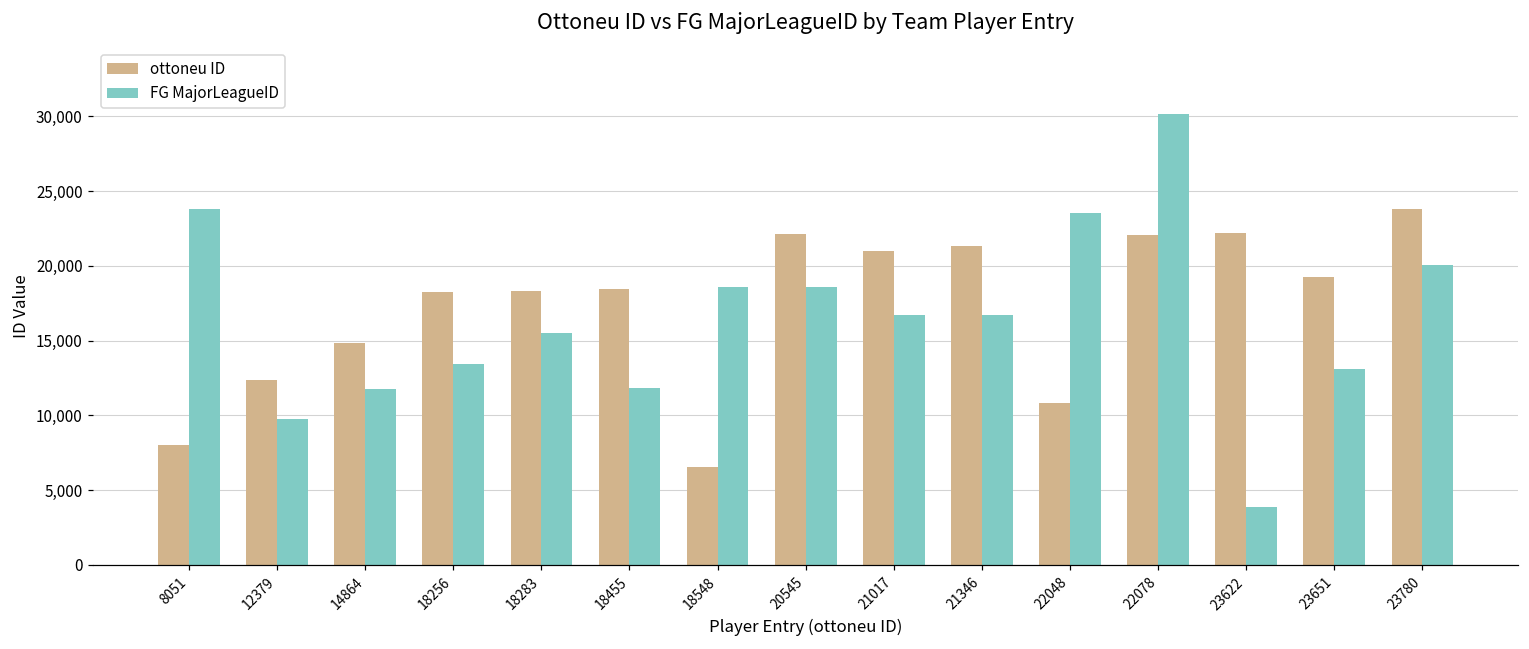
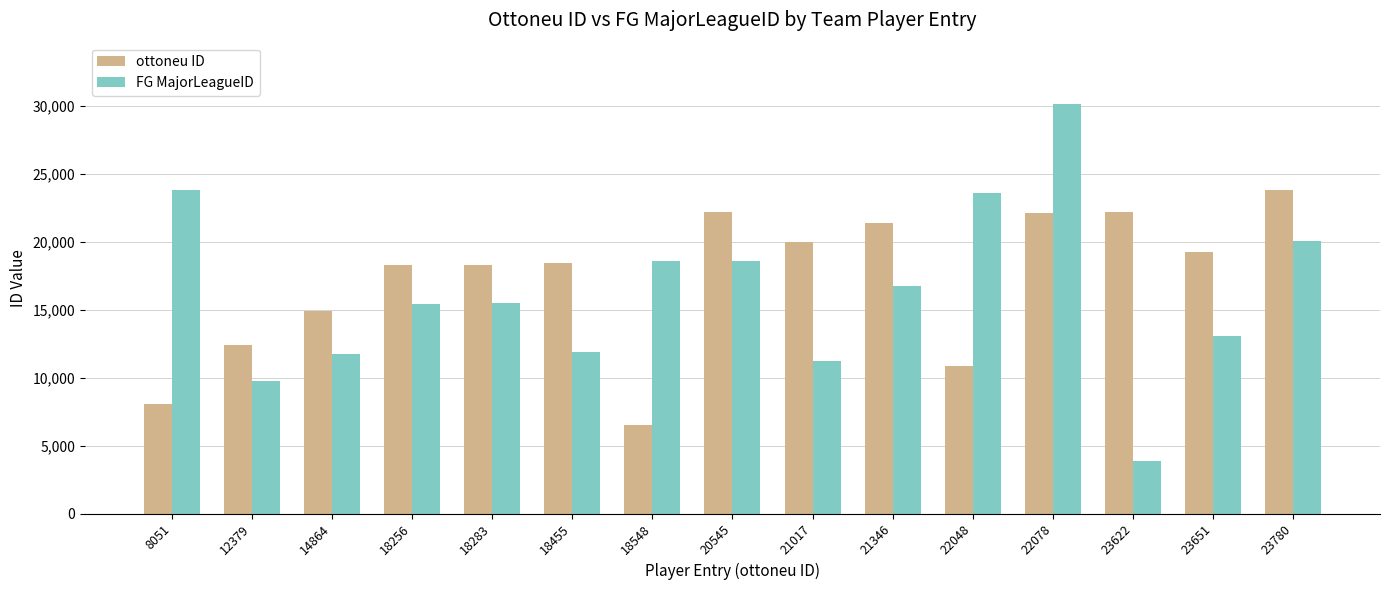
FG MajorLeagueID, 18256: 13,500 -> 15,400
ottoneu ID, 21017: 21,000 -> 19,900
FG MajorLeagueID, 21017: 16,700 -> 11,200
